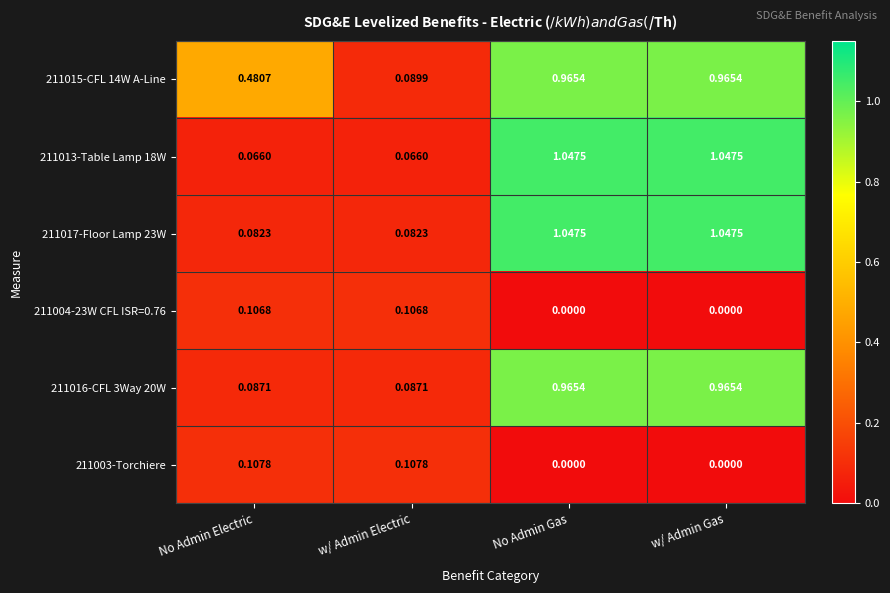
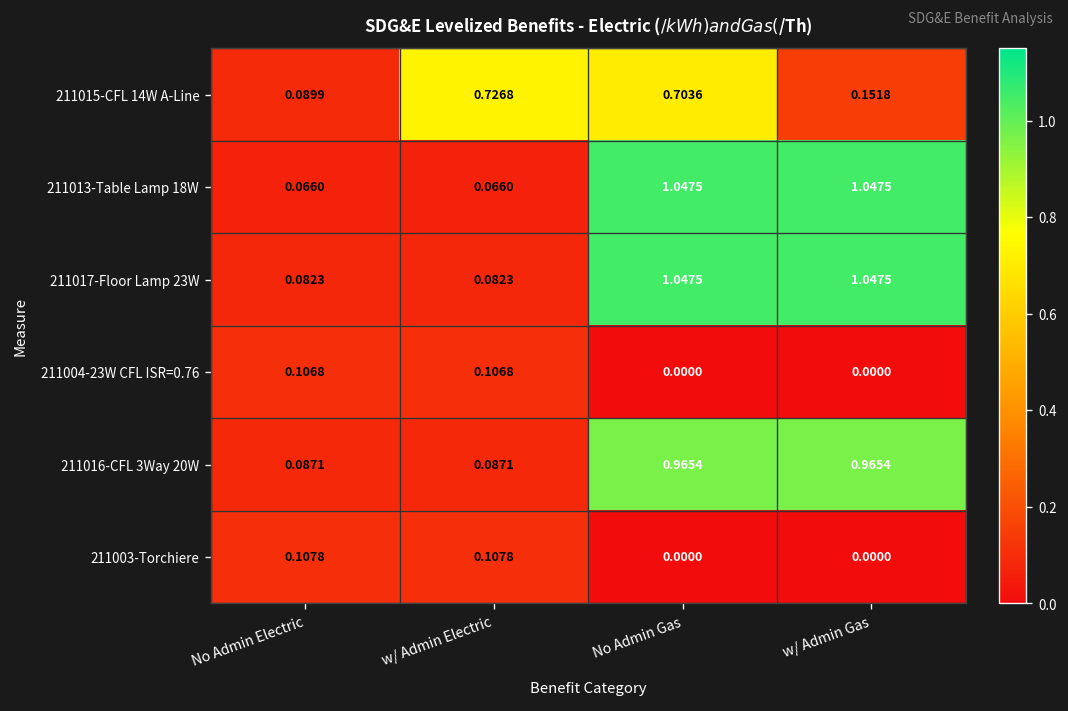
211015-CFL 14W A-Line, No Admin Electric: 0.4807 -> 0.0899
211015-CFL 14W A-Line, w/ Admin Electric: 0.0899 -> 0.7268
211015-CFL 14W A-Line, No Admin Gas: 0.9654 -> 0.7036
211015-CFL 14W A-Line, w/ Admin Gas: 0.9654 -> 0.1518
